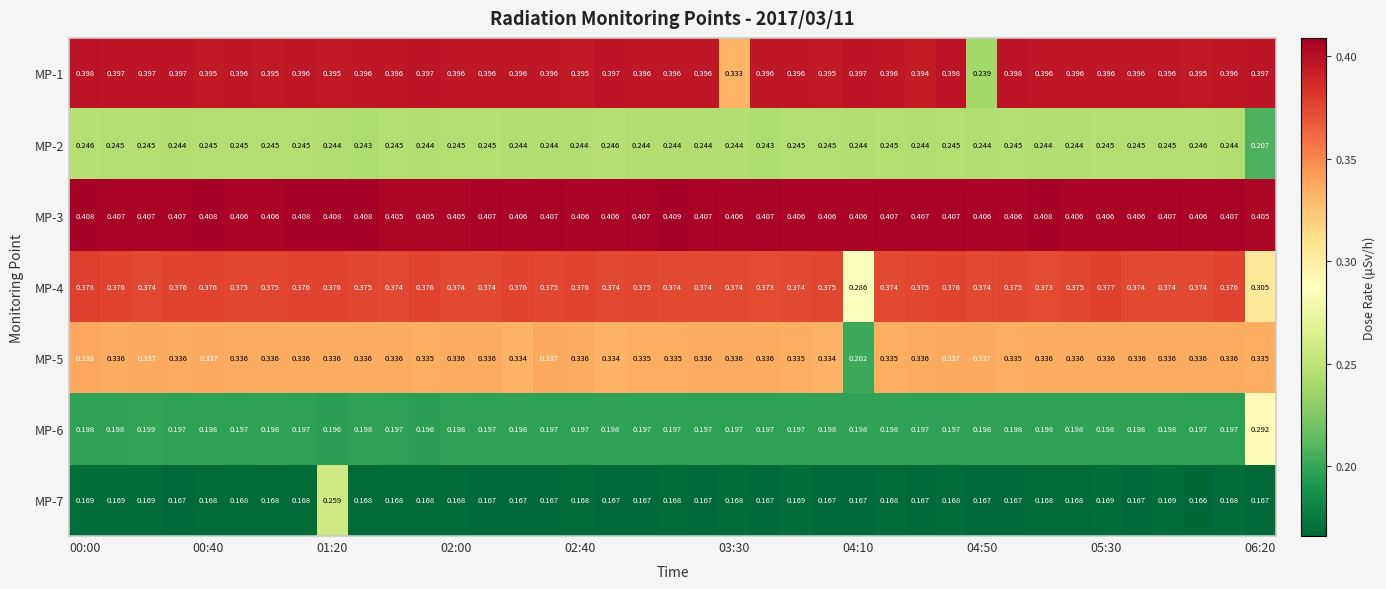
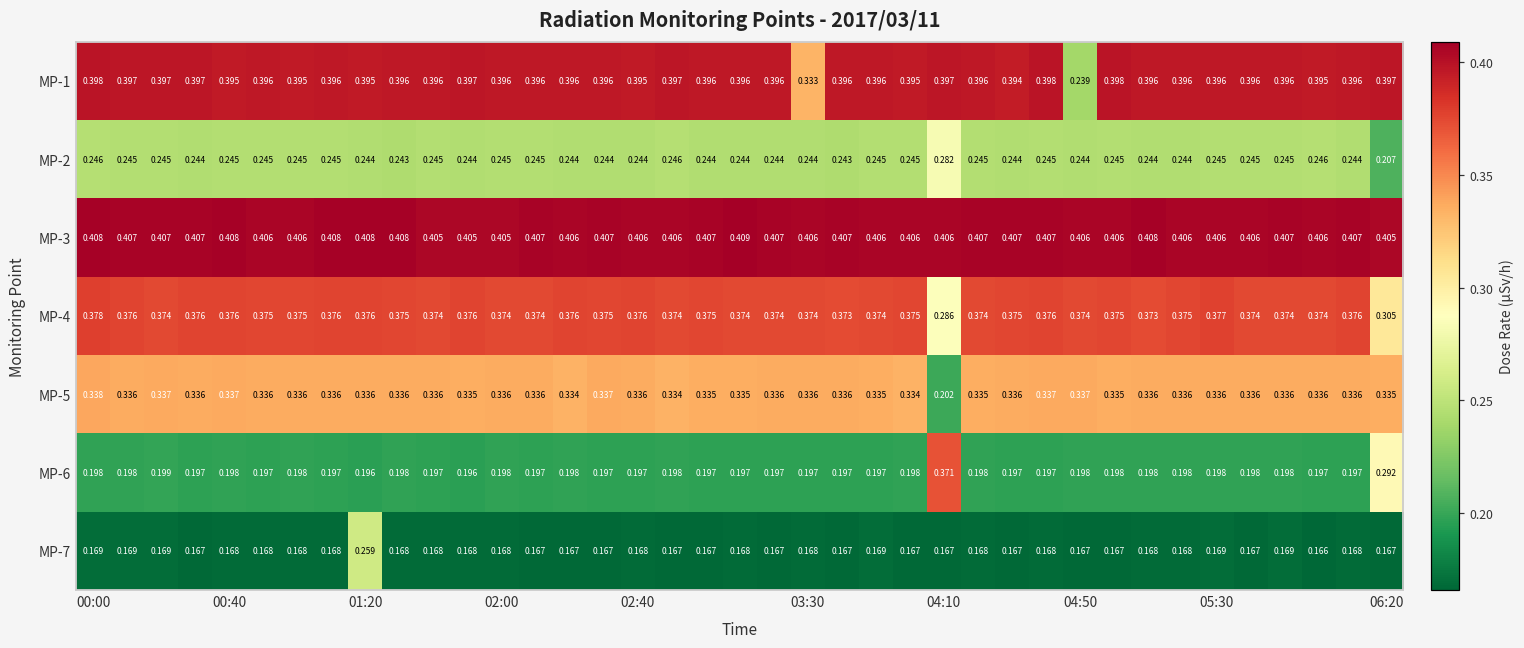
MP-2, 04:10: 0.244 -> 0.282
MP-6, 04:10: 0.198 -> 0.371
